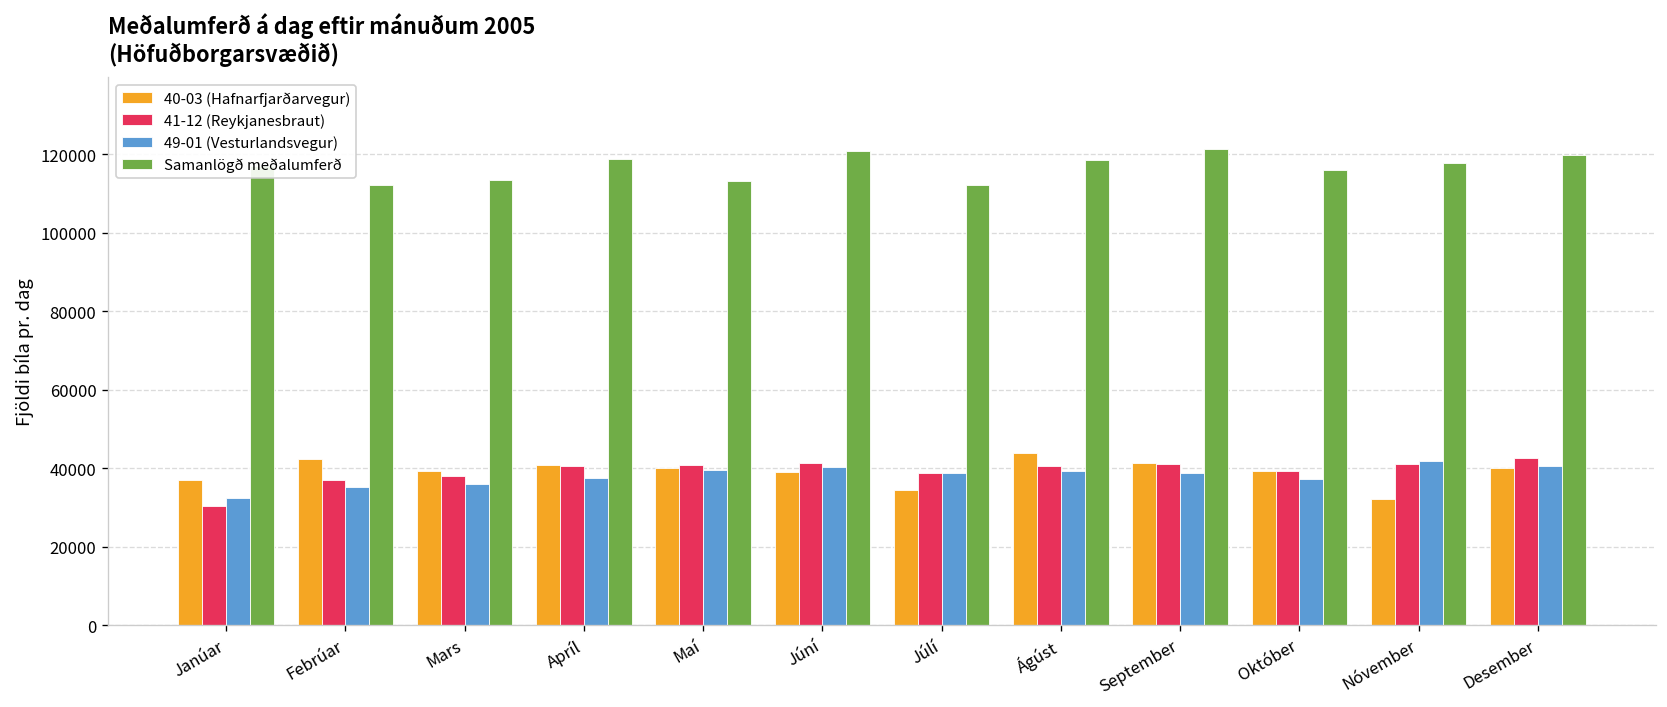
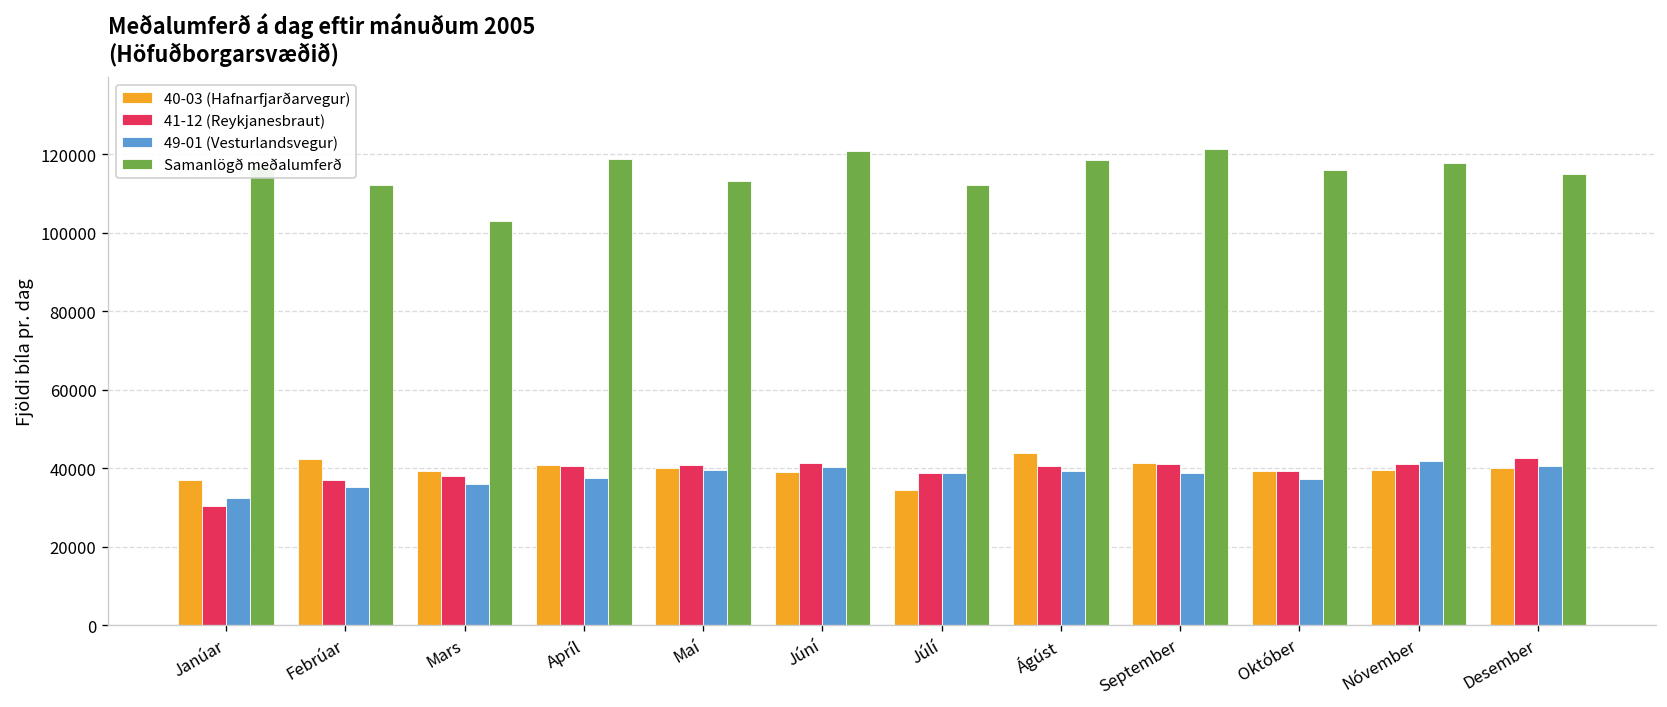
Samanlögð meðalumferð, Mars: 113000 -> 103000
40-03 (Hafnarfjarðarvegur), Nóvember: 32000 -> 40000
Samanlögð meðalumferð, Desember: 120000 -> 115000
